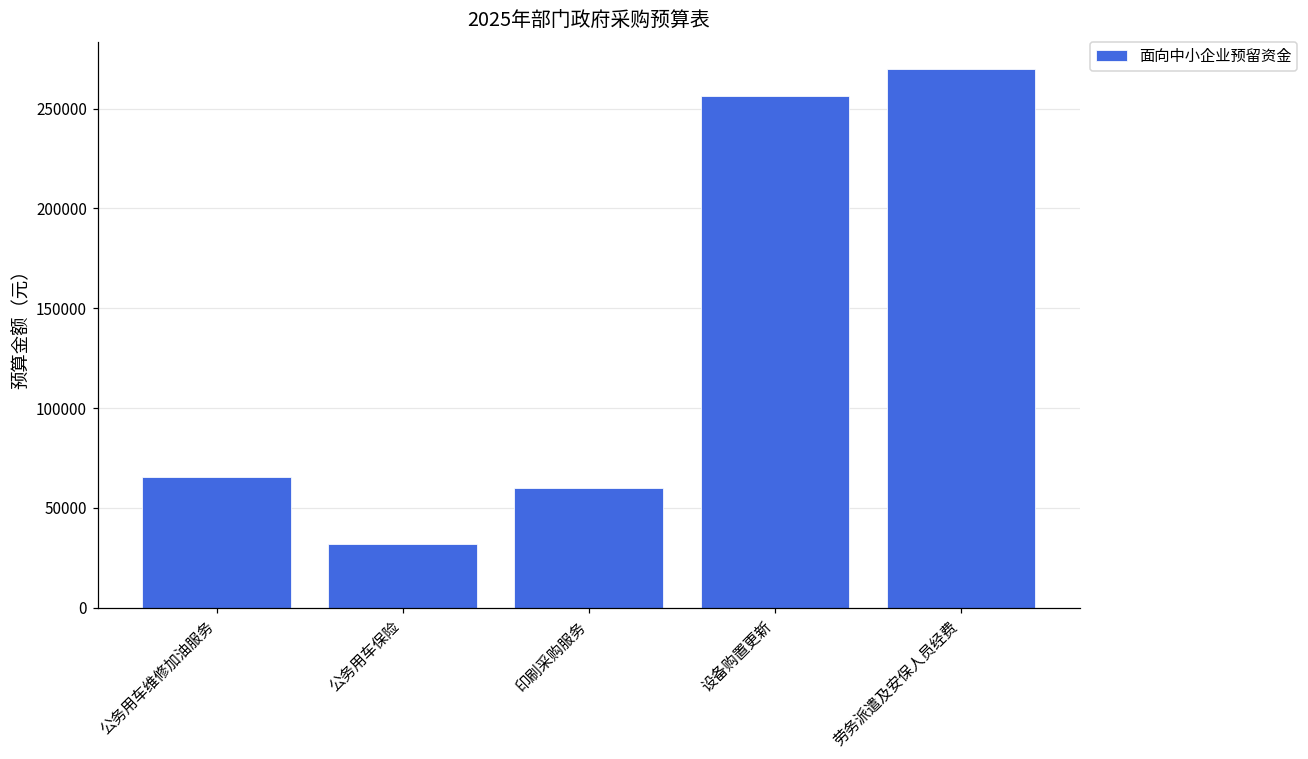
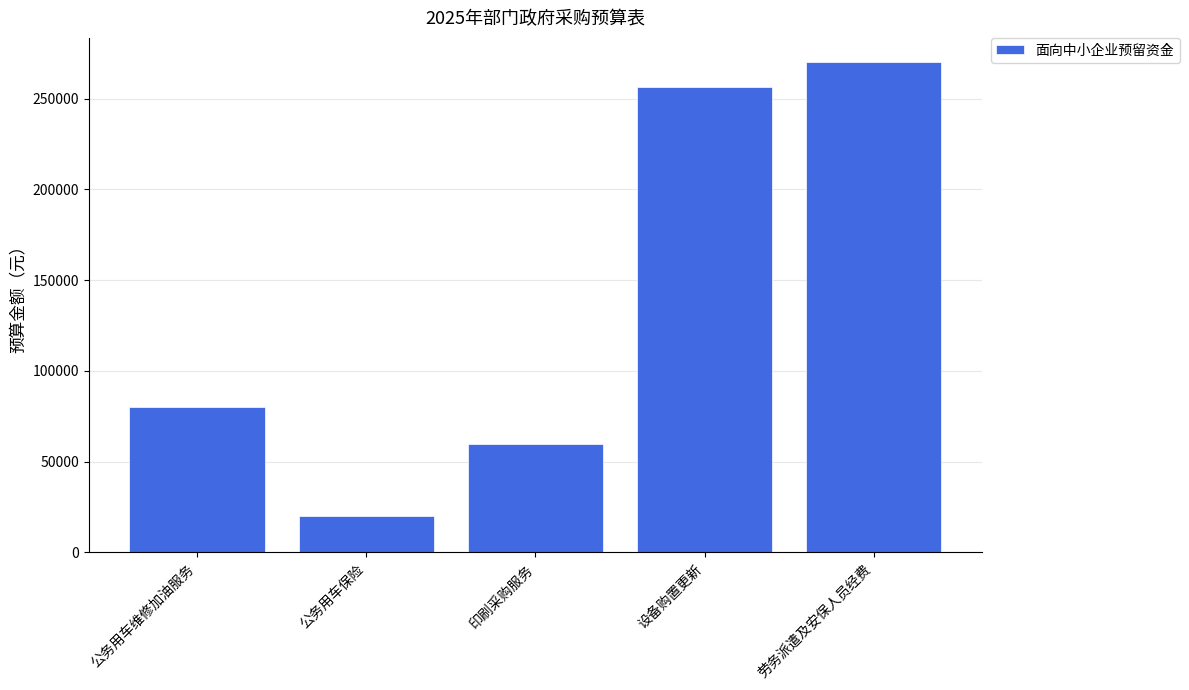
公务用车维修加油服务: 66000 -> 80000
公务用车保险: 32000 -> 20000
